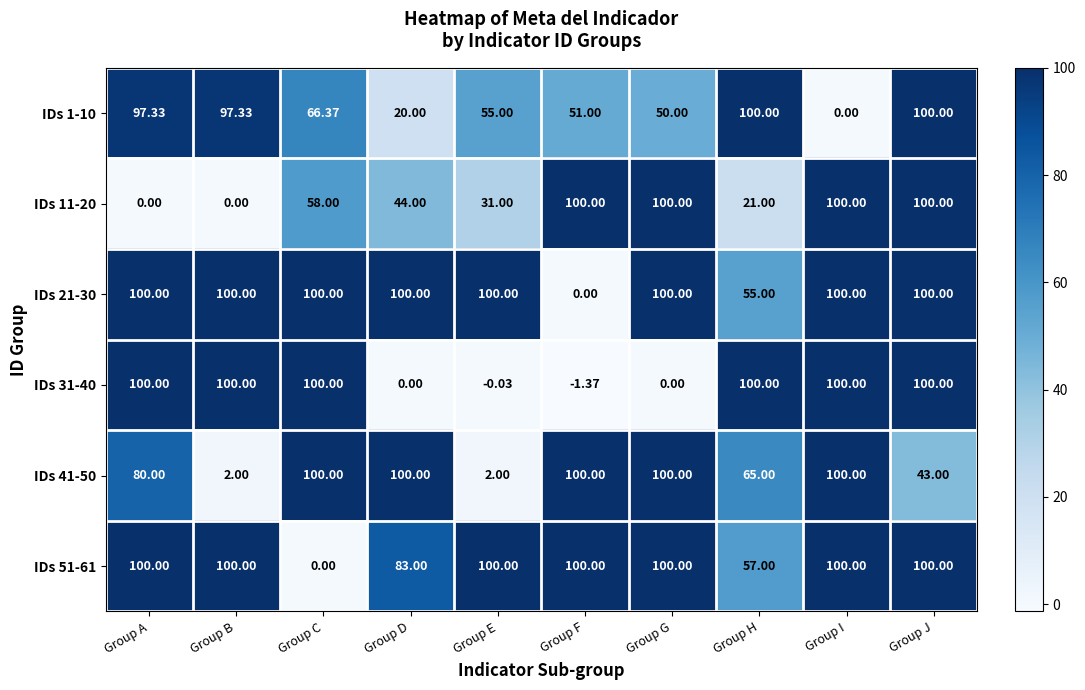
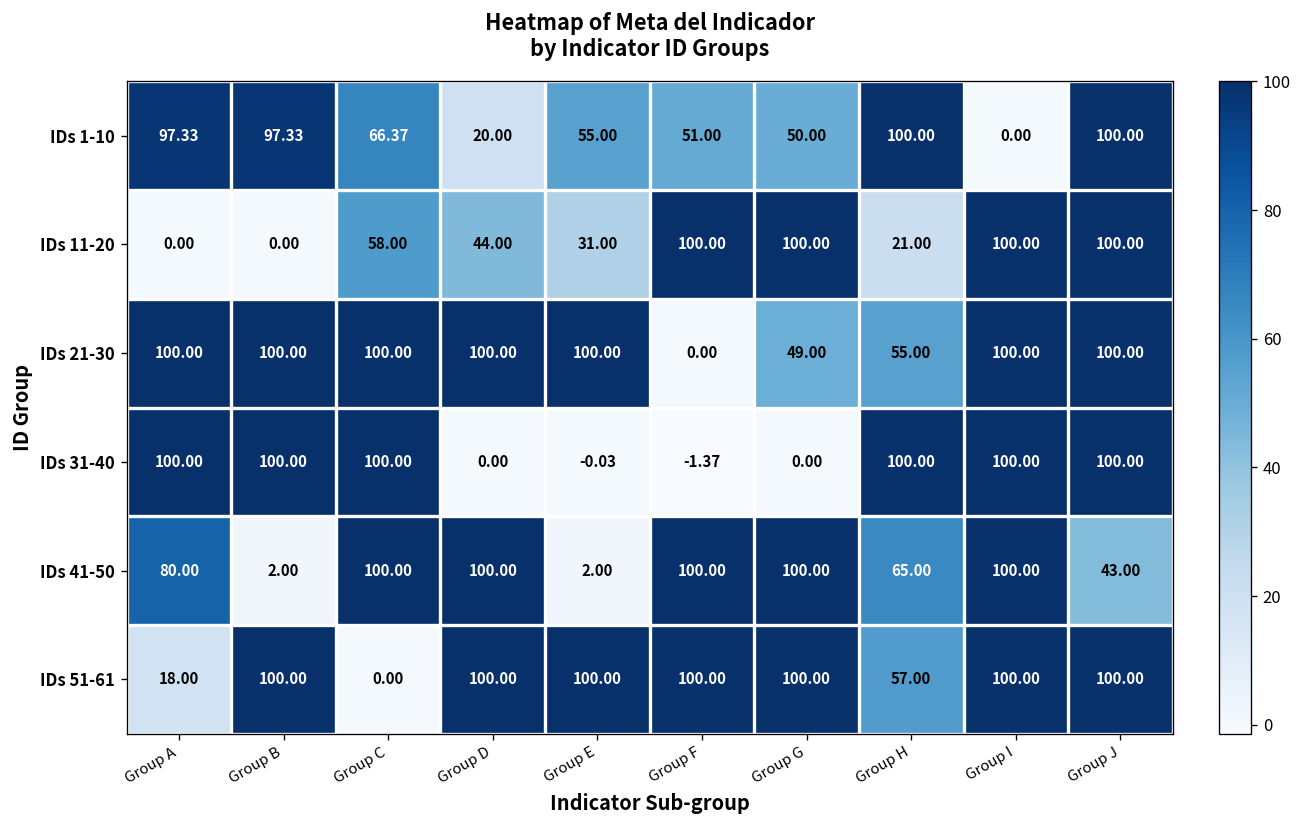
IDs 21-30, Group G: 100.00 -> 49.00
IDs 51-61, Group A: 100.00 -> 18.00
IDs 51-61, Group D: 83.00 -> 100.00
